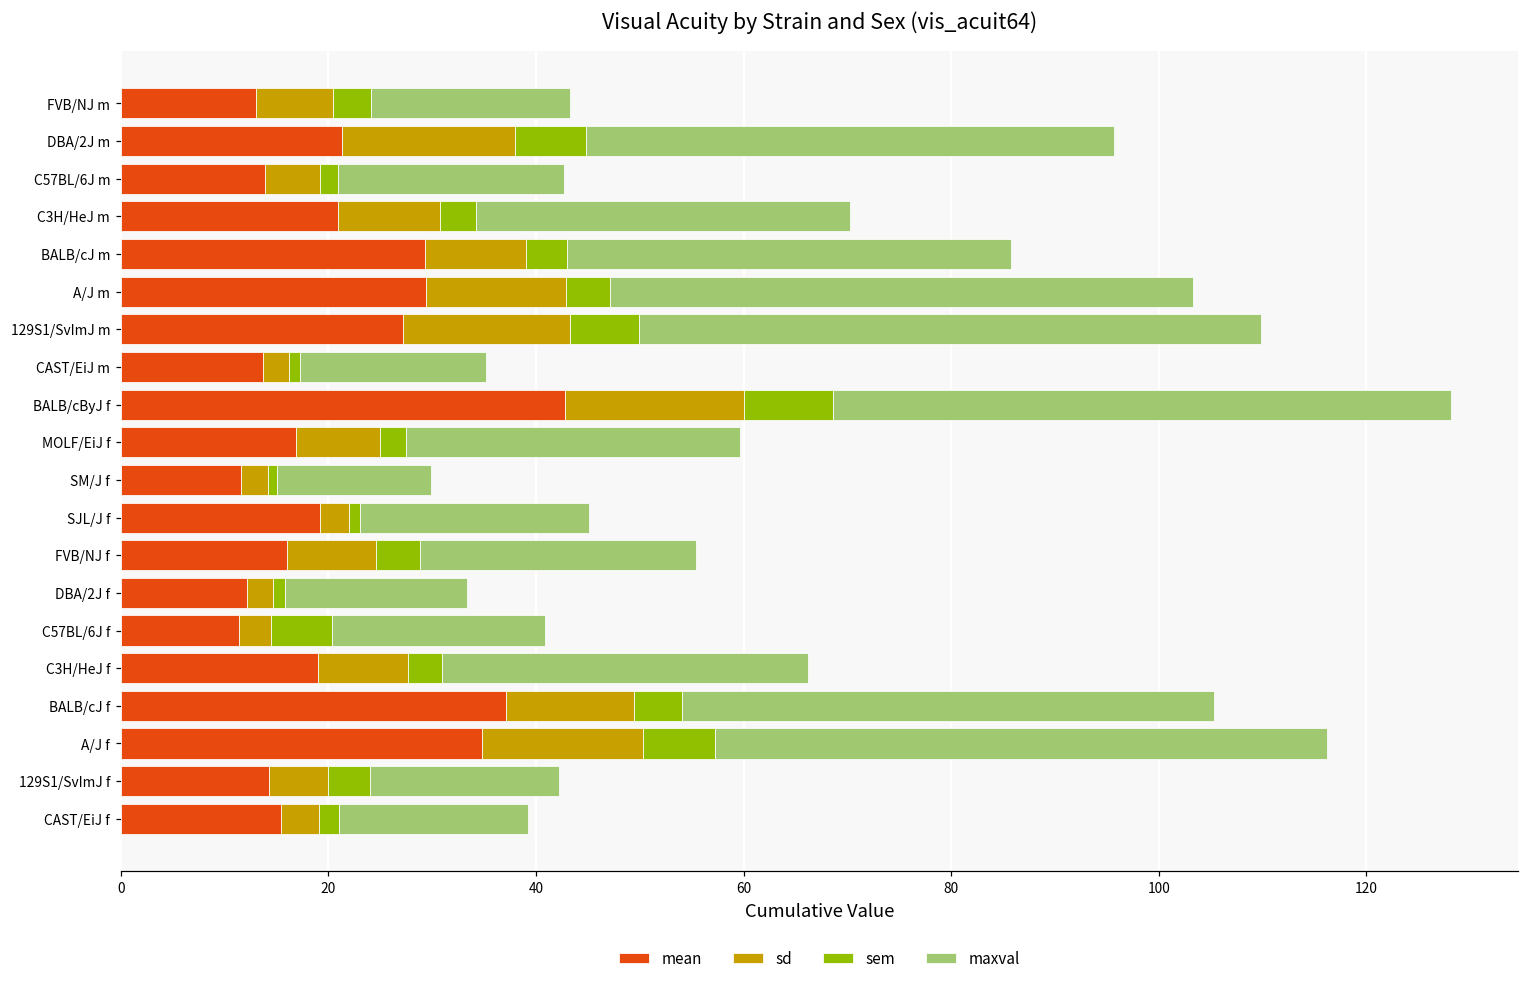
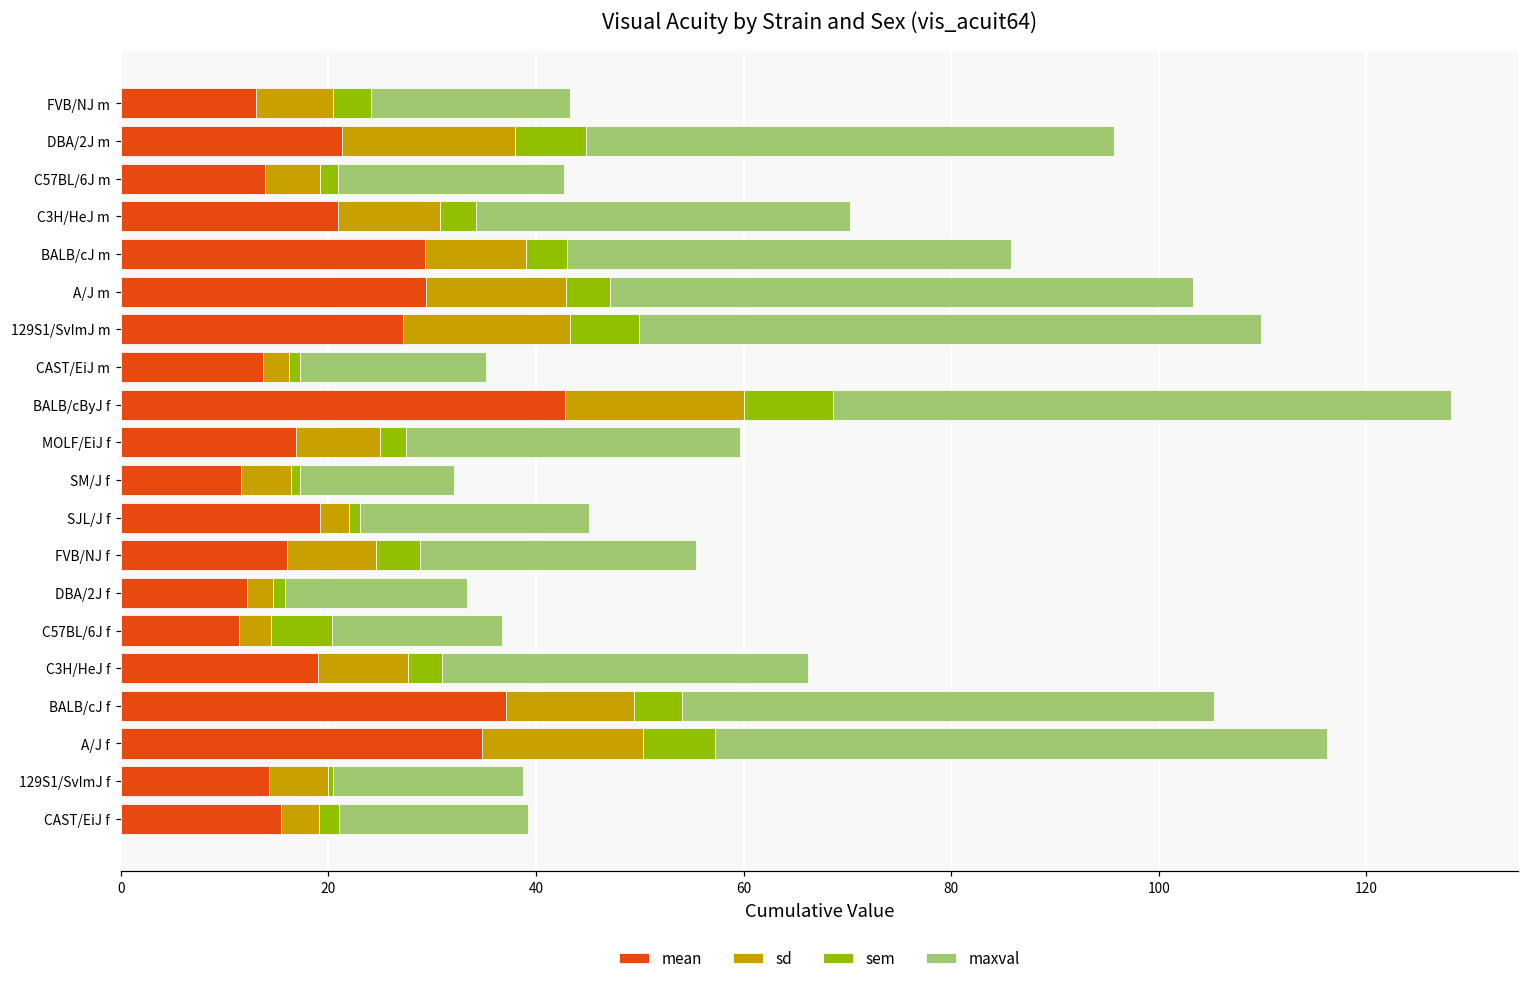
sd, SM/J f: 3 -> 5
maxval, C57BL/6J f: 21 -> 16
sem, 129S1/SvImJ f: 4 -> 1
